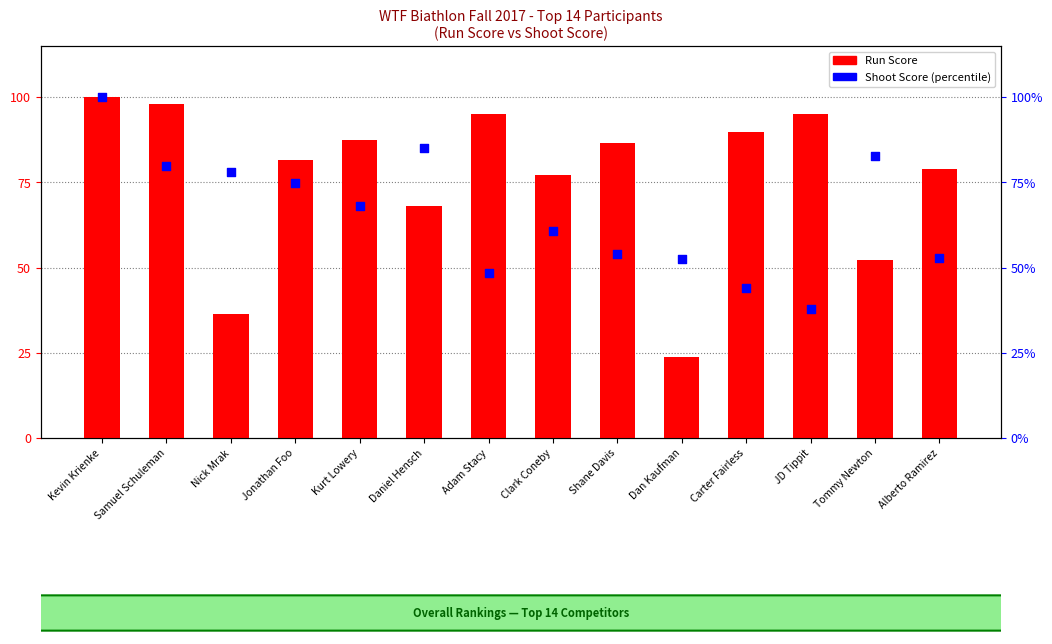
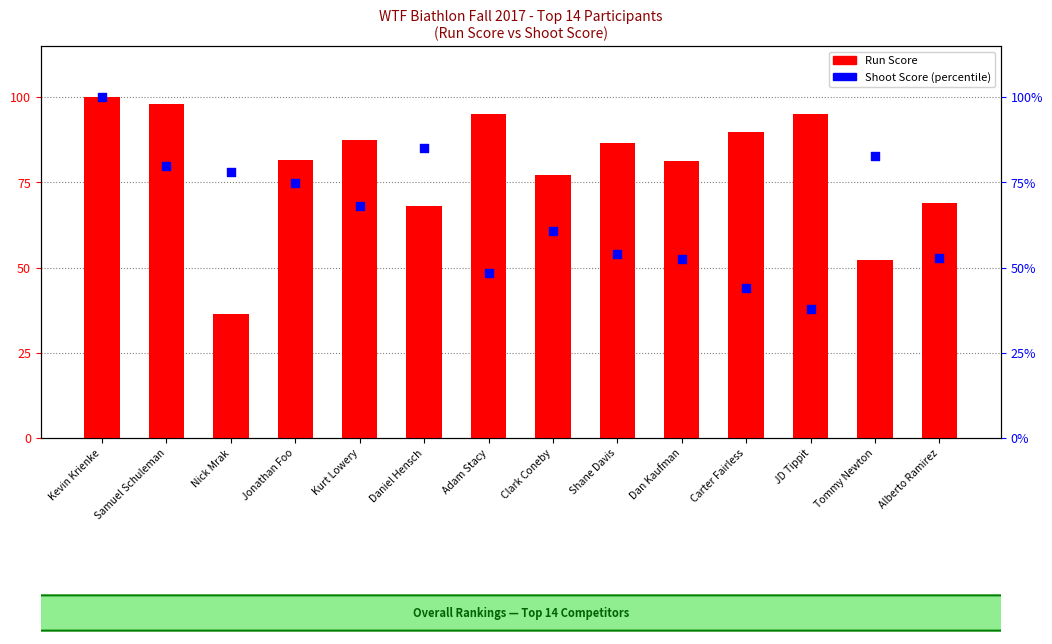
Run Score, Dan Kaufman: 24 -> 81
Run Score, Alberto Ramirez: 79 -> 69
